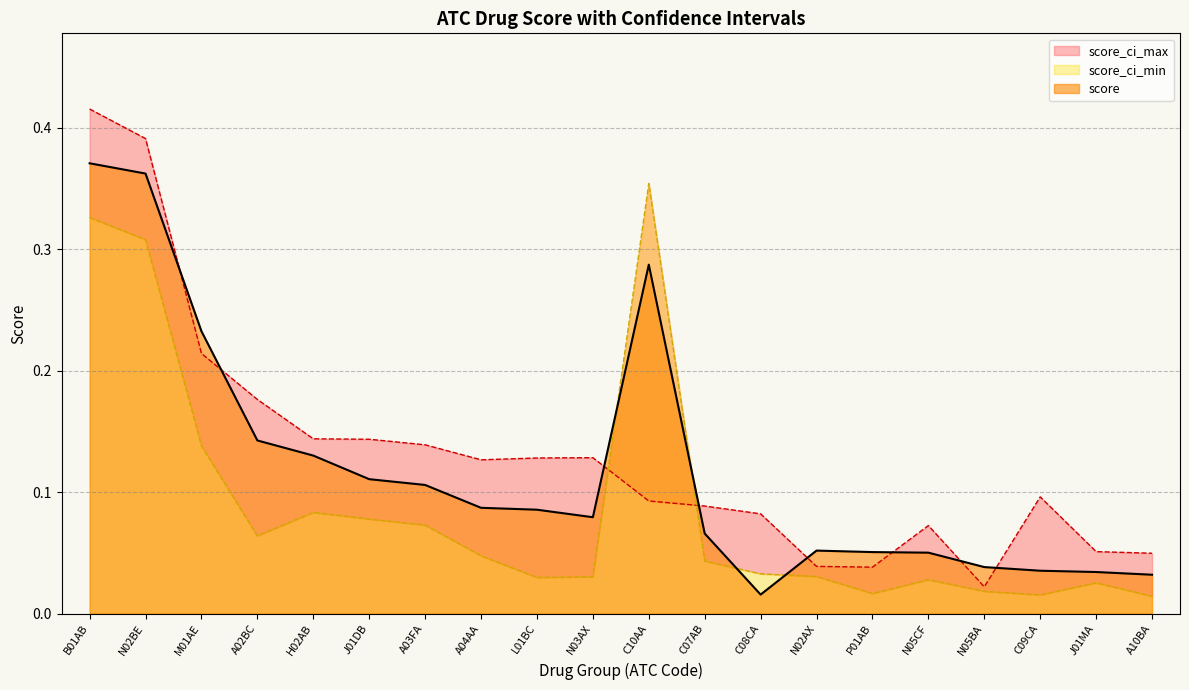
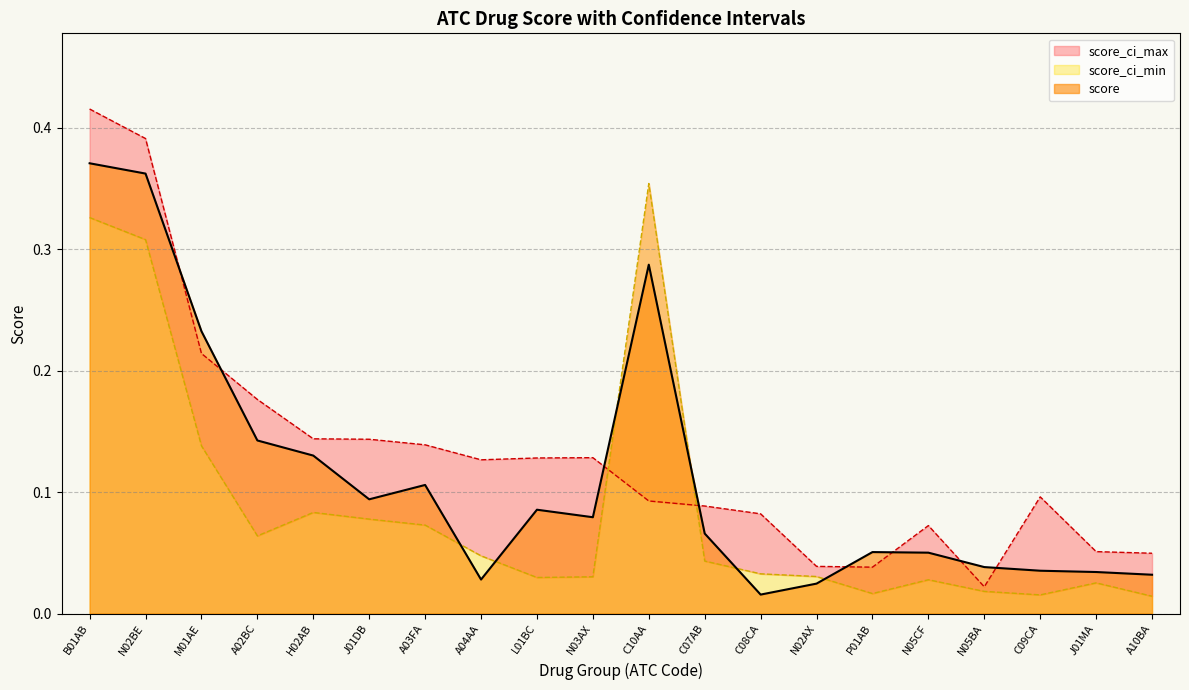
score, J01DB: 0.111 -> 0.094
score, A04AA: 0.087 -> 0.028
score, N02AX: 0.052 -> 0.025
